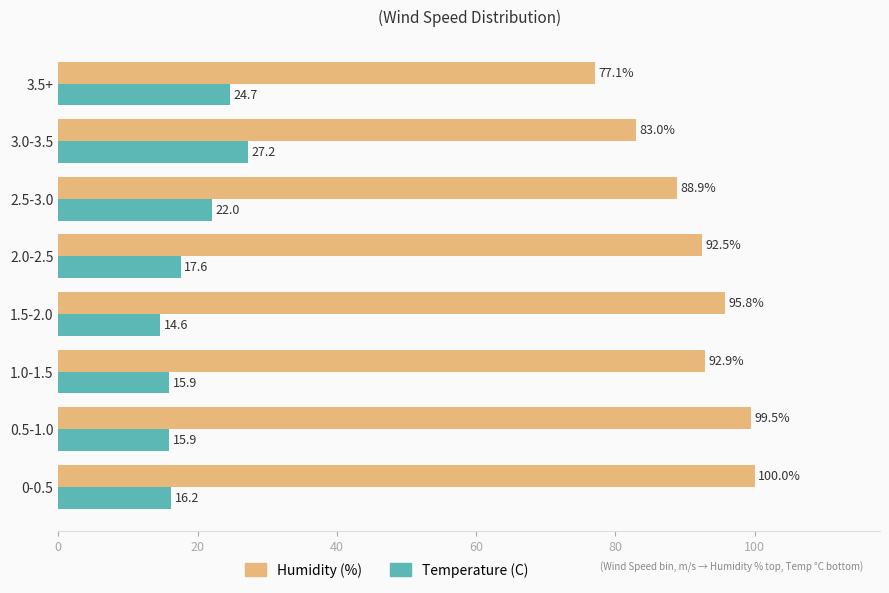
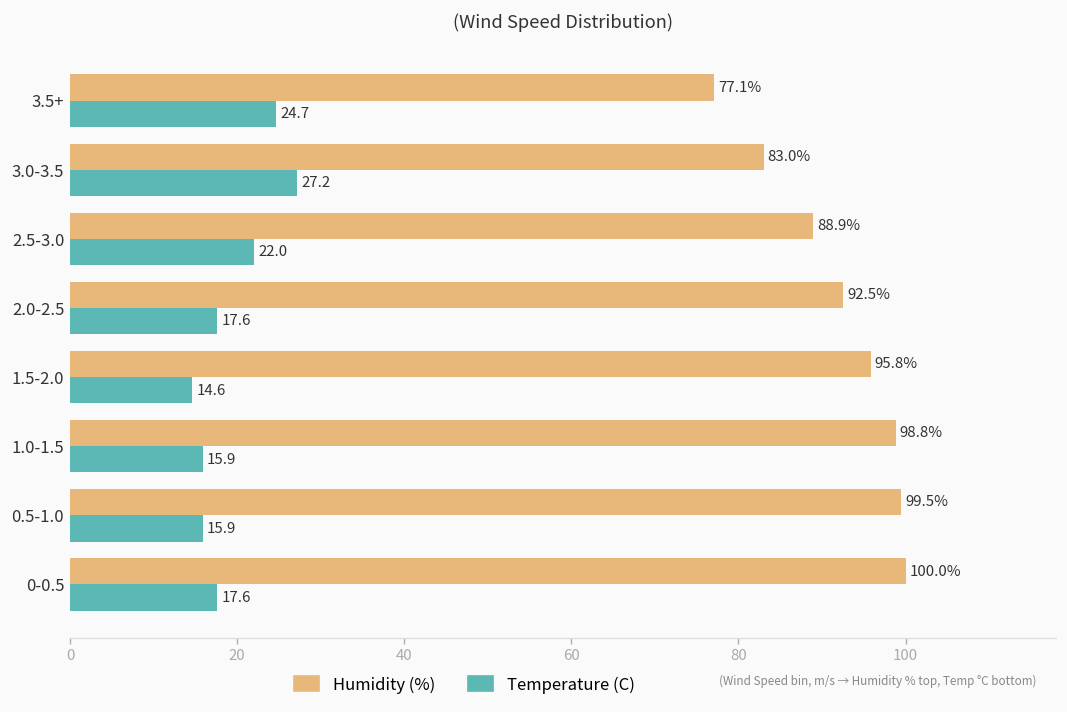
Humidity (%), 1.0-1.5: 92.9% -> 98.8%
Temperature (C), 0-0.5: 16.2 -> 17.6
